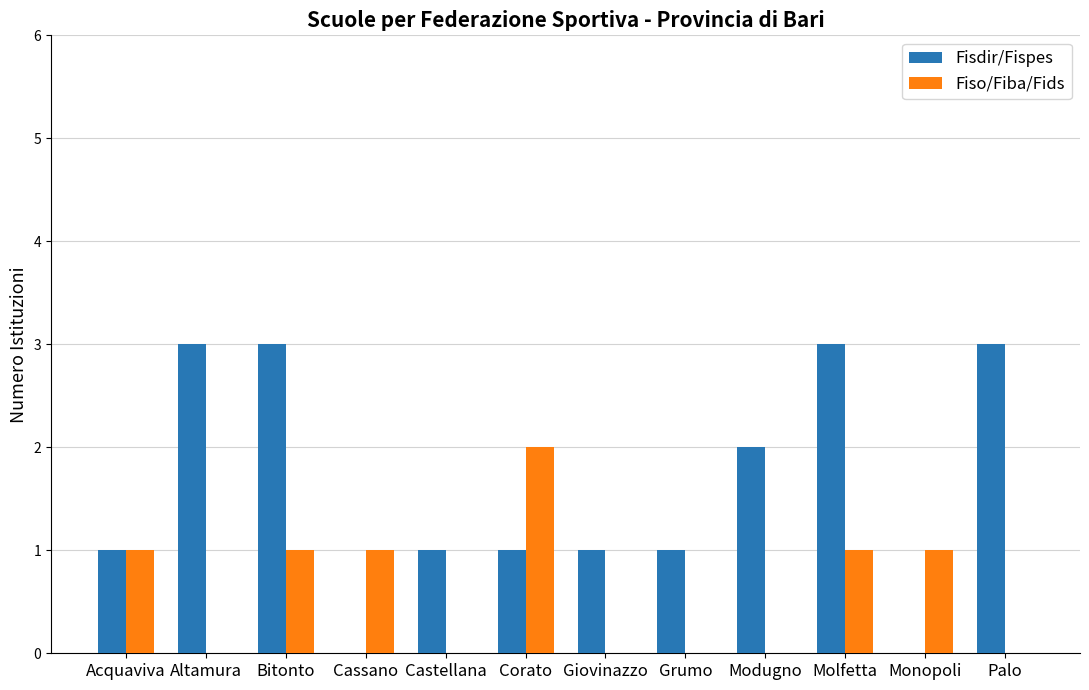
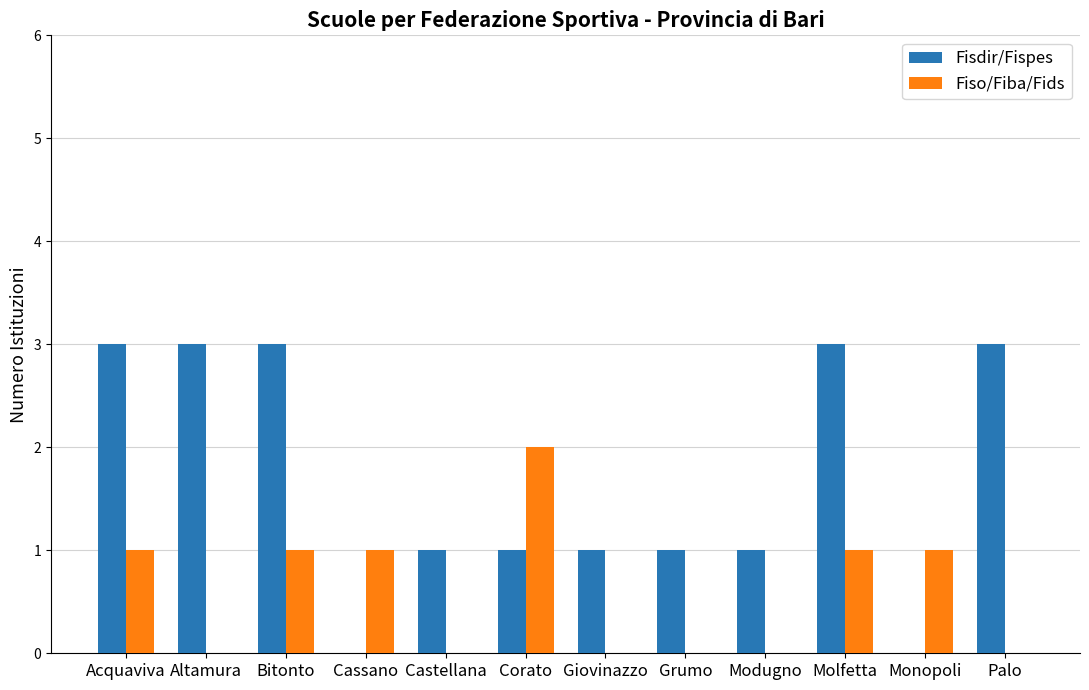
Fisdir/Fispes, Acquaviva: 1 -> 3
Fisdir/Fispes, Modugno: 2 -> 1
